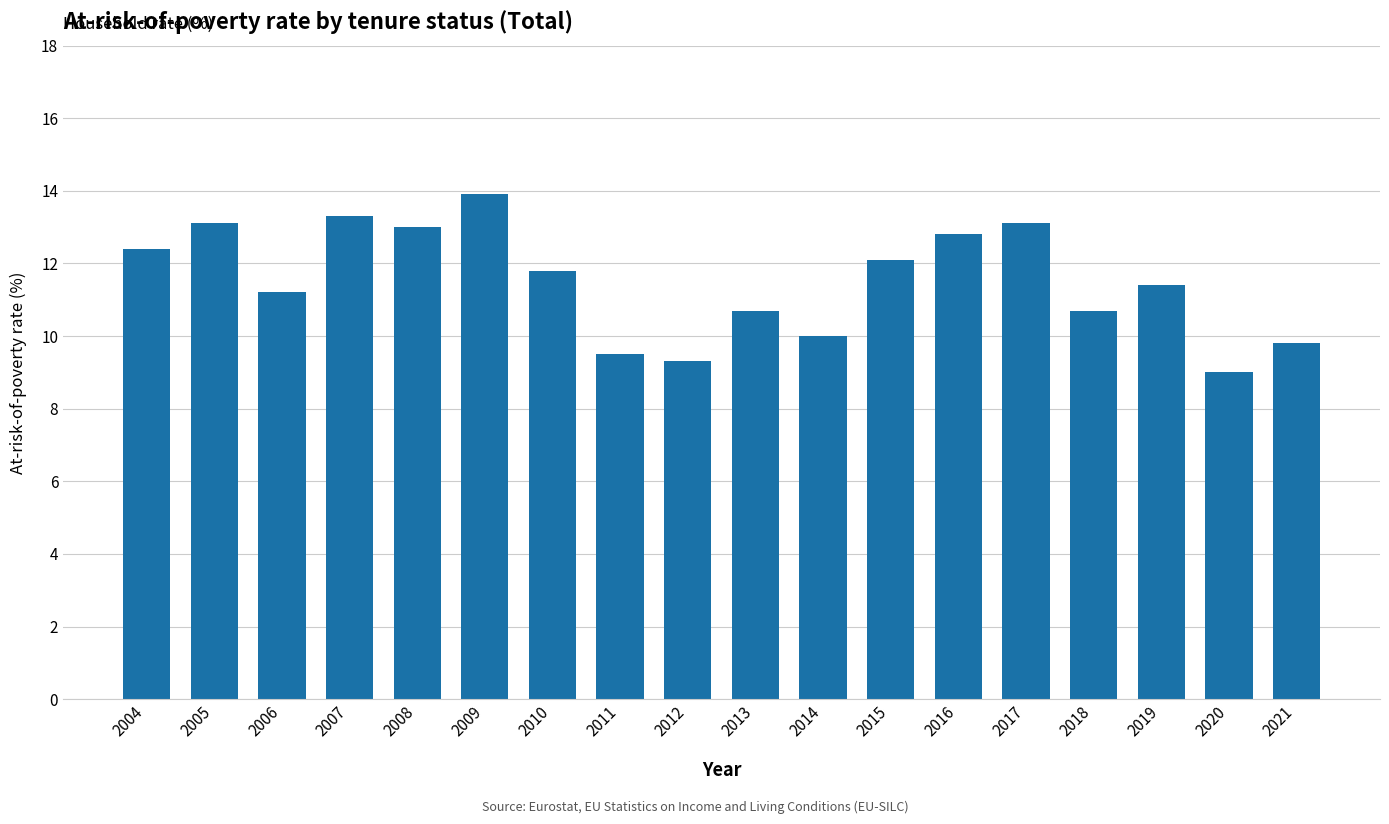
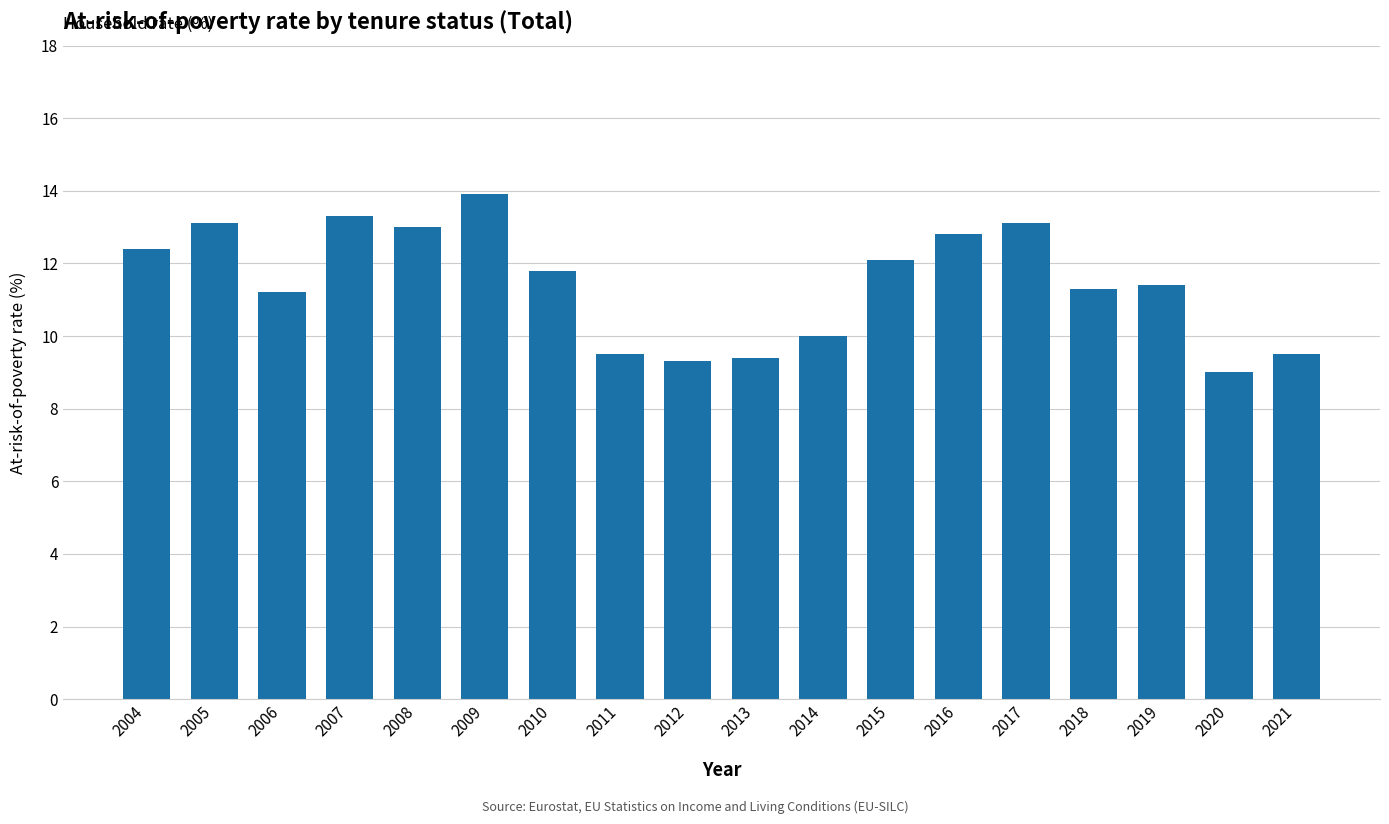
2013: 10.7 -> 9.4
2018: 10.7 -> 11.3
2021: 9.8 -> 9.5
